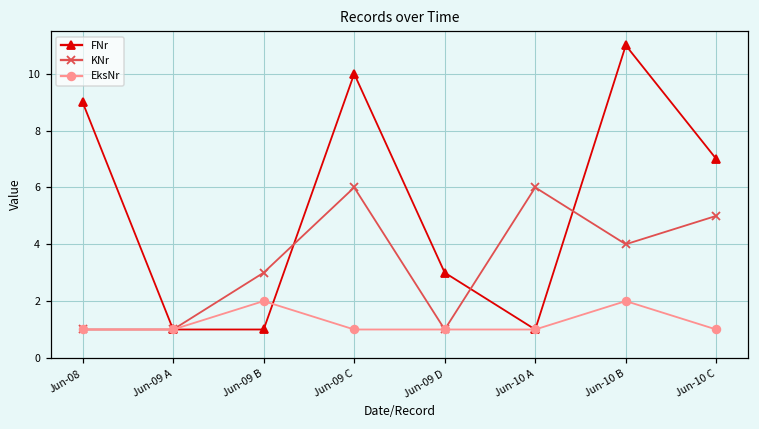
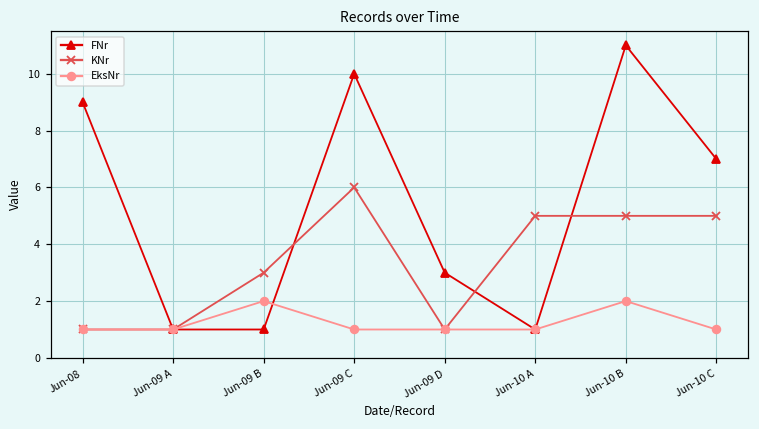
KNr, Jun-10 A: 6 -> 5
KNr, Jun-10 B: 4 -> 5
